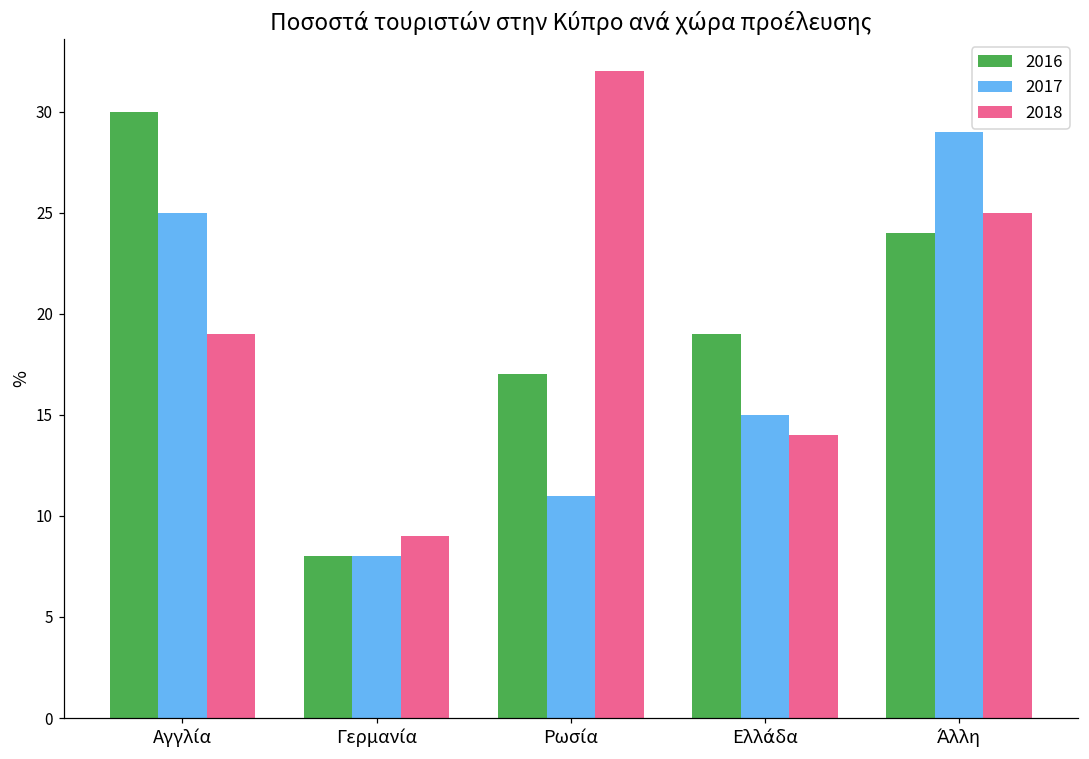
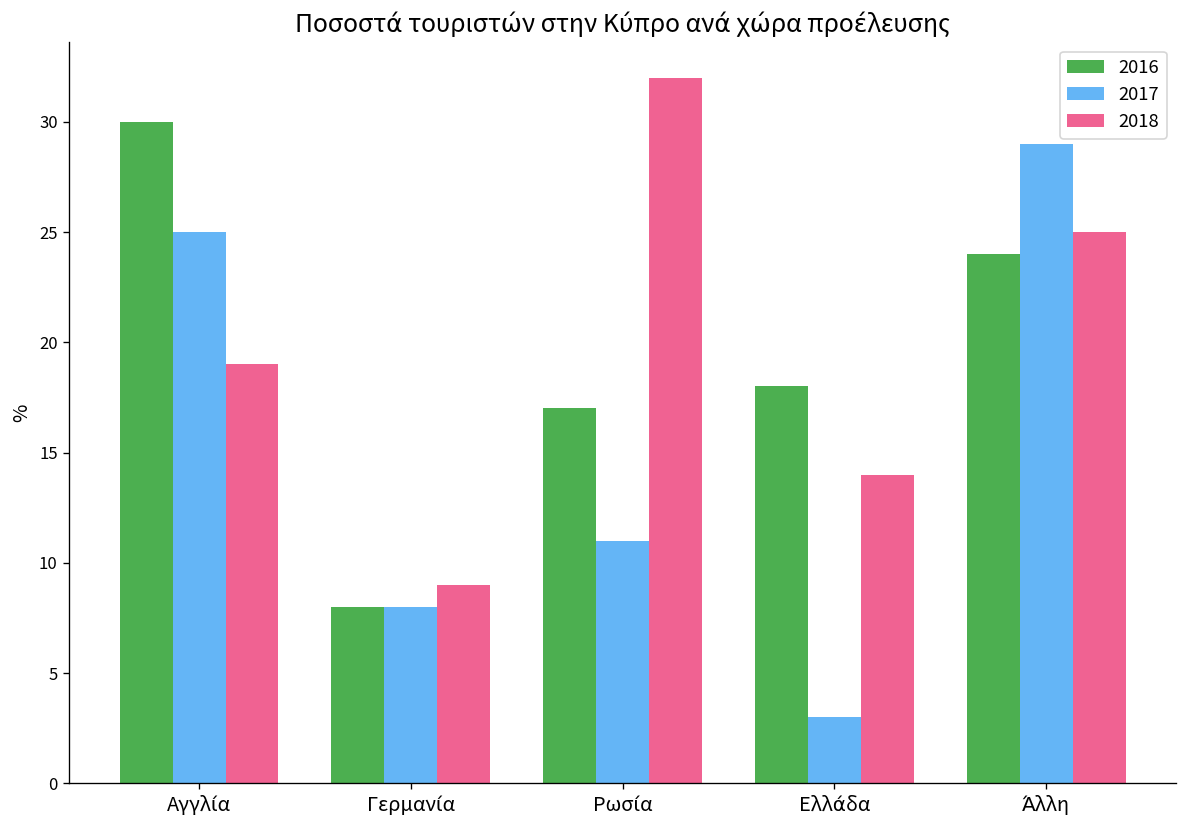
2016, Ελλάδα: 19 -> 18
2017, Ελλάδα: 15 -> 3
